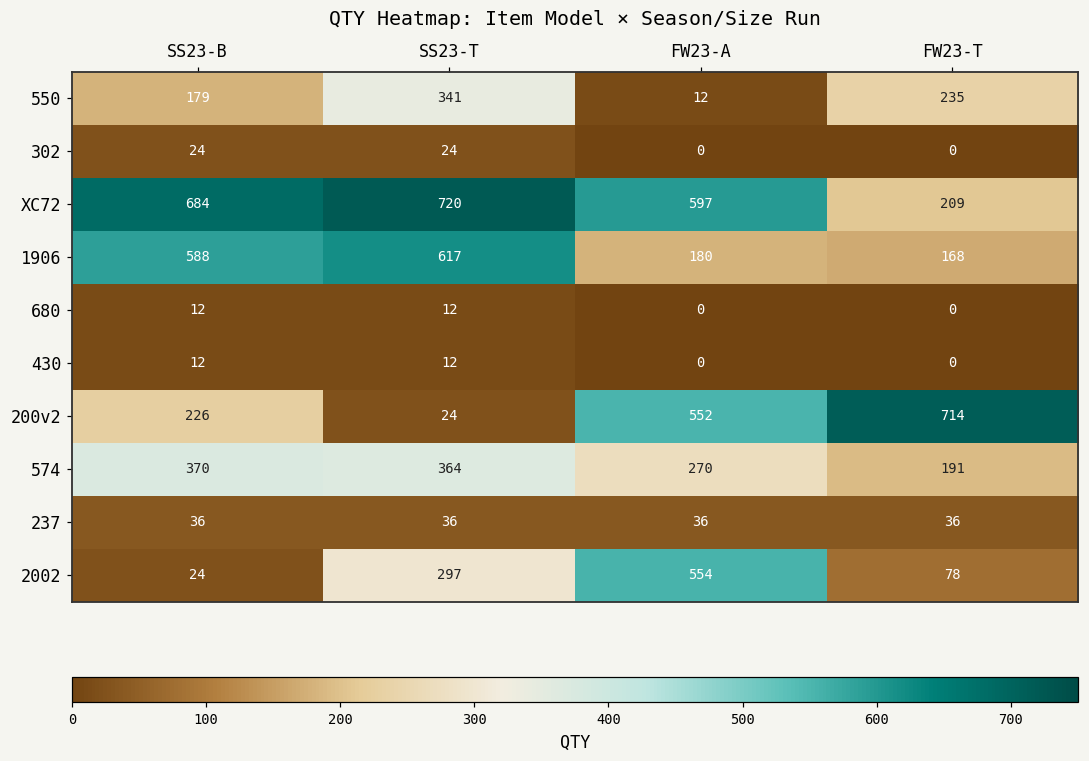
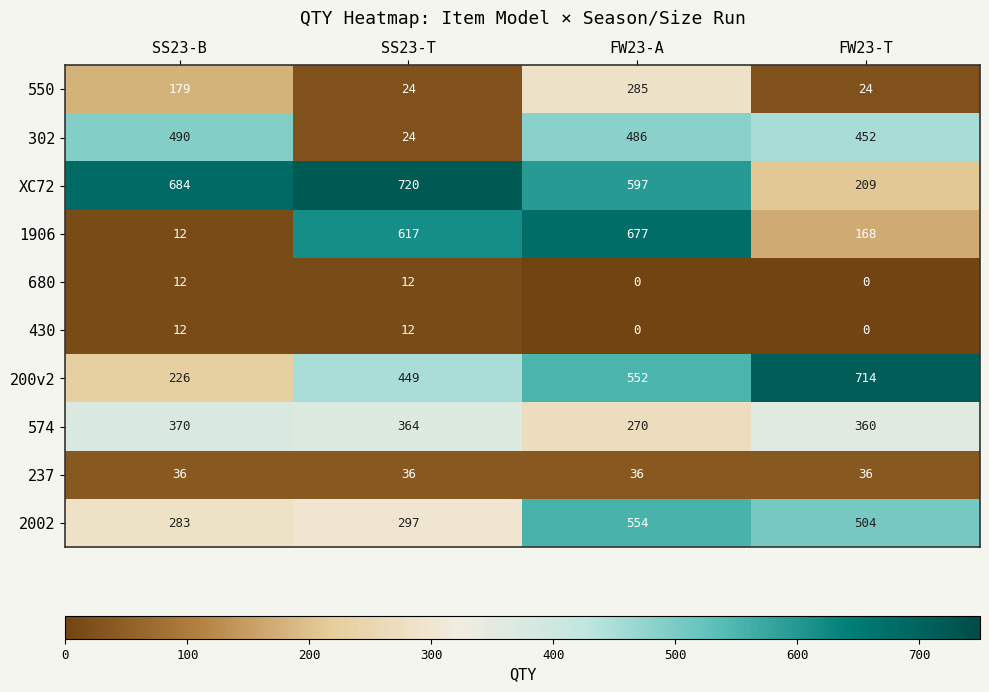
550, SS23-T: 341 -> 24
550, FW23-A: 12 -> 285
550, FW23-T: 235 -> 24
302, SS23-B: 24 -> 490
302, FW23-A: 0 -> 486
302, FW23-T: 0 -> 452
1906, SS23-B: 588 -> 12
1906, FW23-A: 180 -> 677
200v2, SS23-T: 24 -> 449
574, FW23-T: 191 -> 360
2002, SS23-B: 24 -> 283
2002, FW23-T: 78 -> 504
